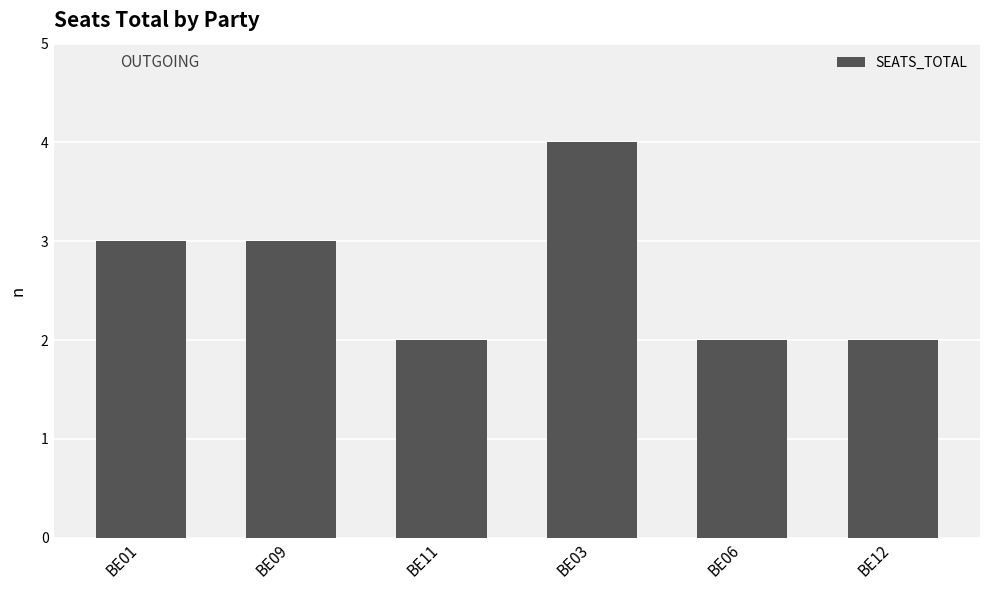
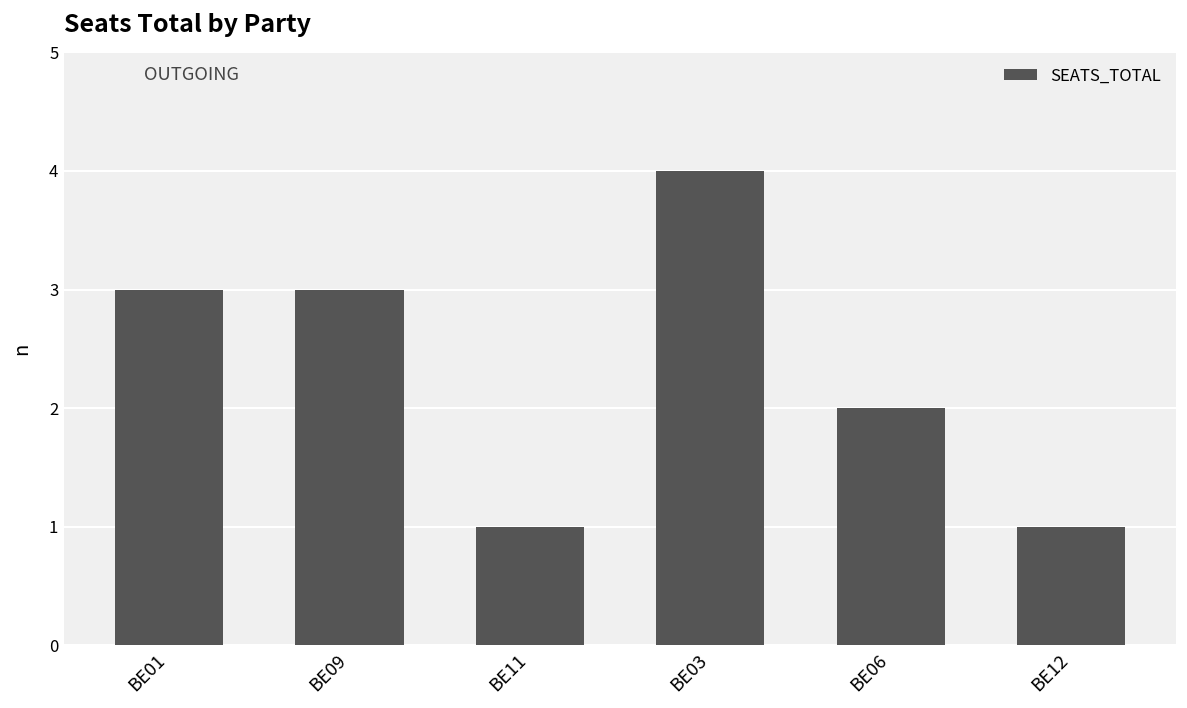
BE11: 2 -> 1
BE12: 2 -> 1
